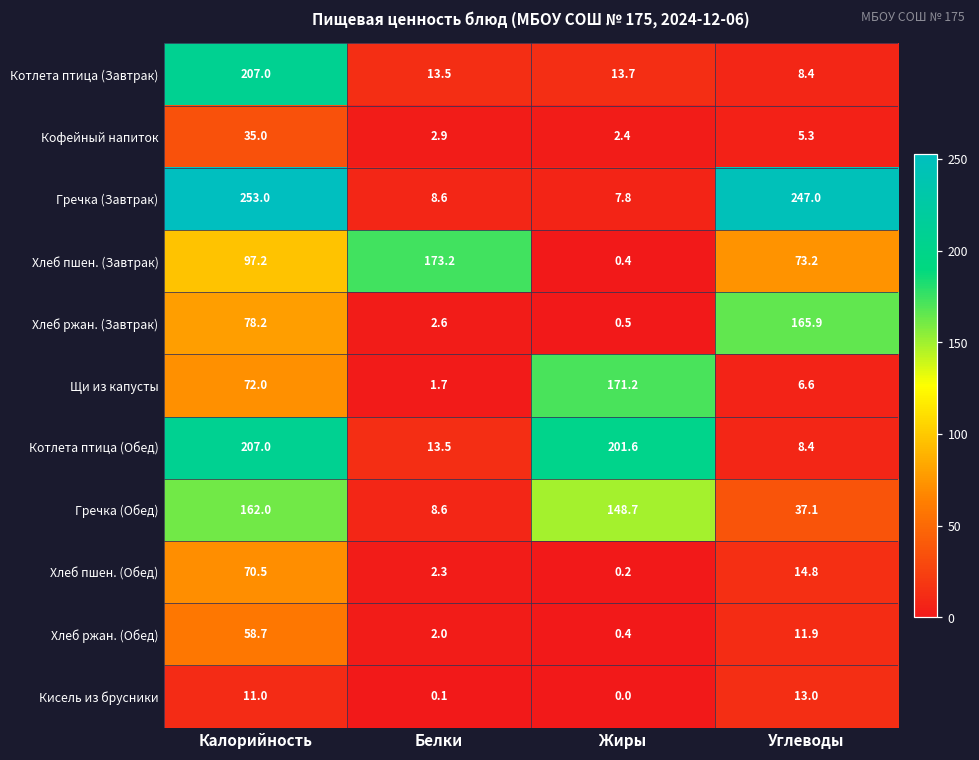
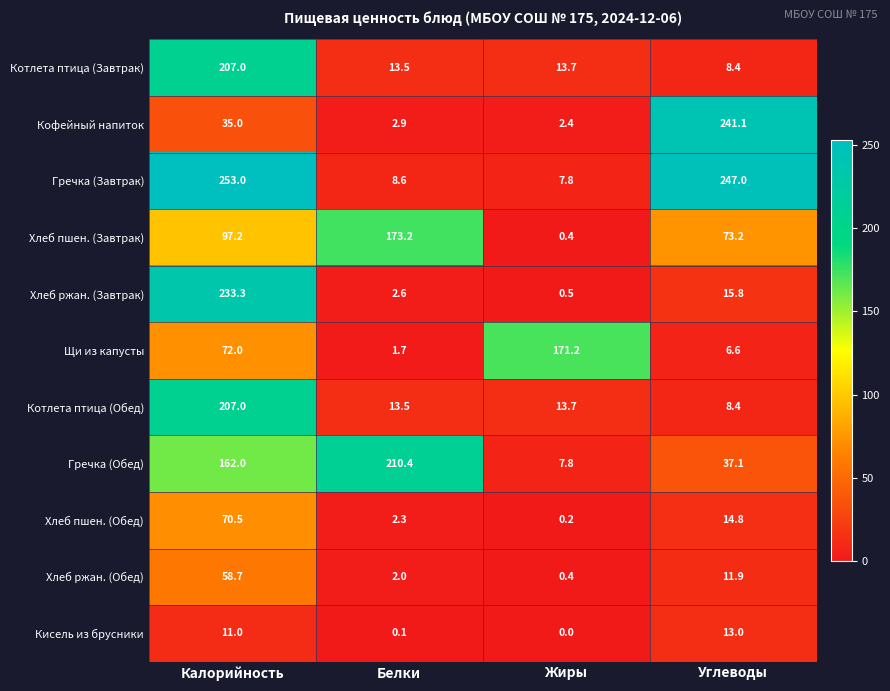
Кофейный напиток, Углеводы: 5.3 -> 241.1
Хлеб ржан. (Завтрак), Калорийность: 78.2 -> 233.3
Хлеб ржан. (Завтрак), Углеводы: 165.9 -> 15.8
Котлета птица (Обед), Жиры: 201.6 -> 13.7
Гречка (Обед), Белки: 8.6 -> 210.4
Гречка (Обед), Жиры: 148.7 -> 7.8
